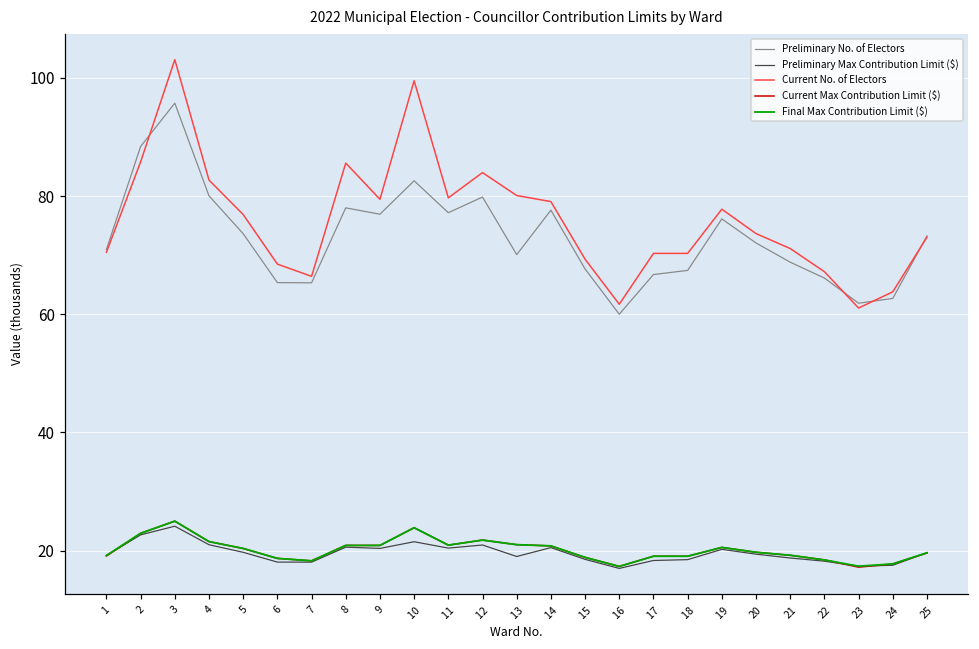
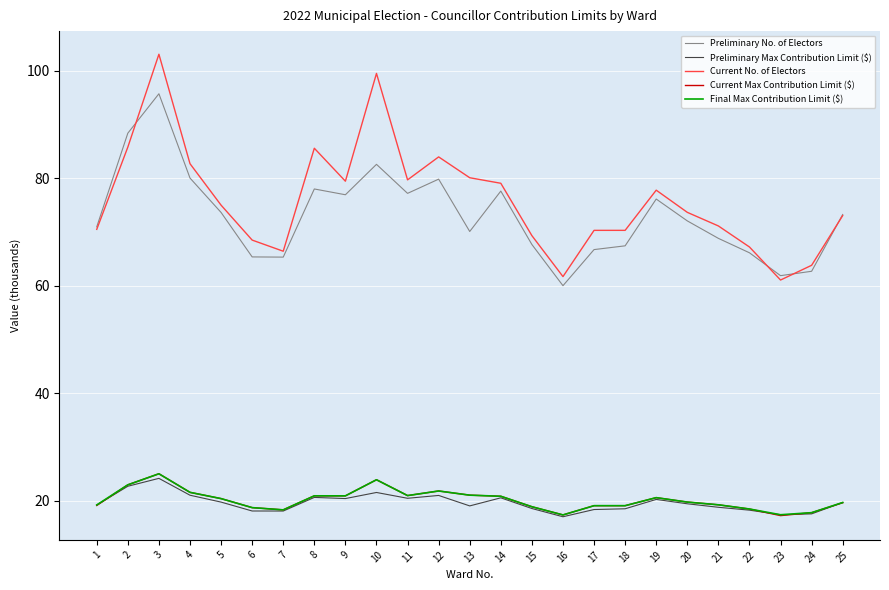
Current No. of Electors, 5: 77 -> 75
